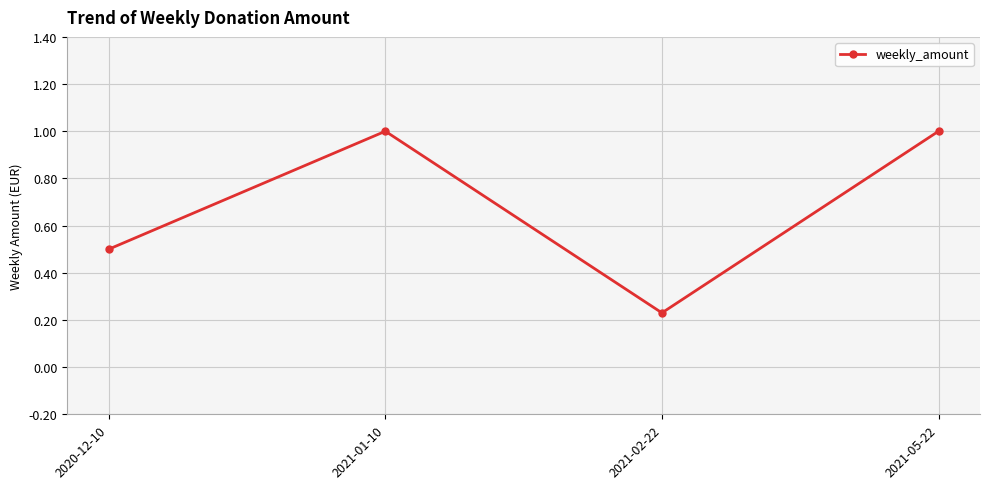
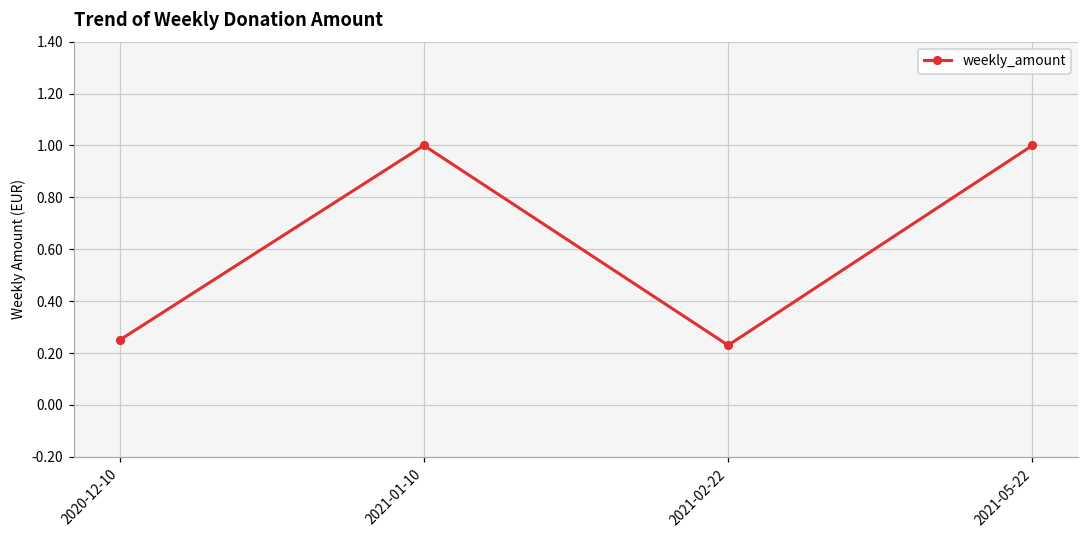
2020-12-10: 0.50 -> 0.25
